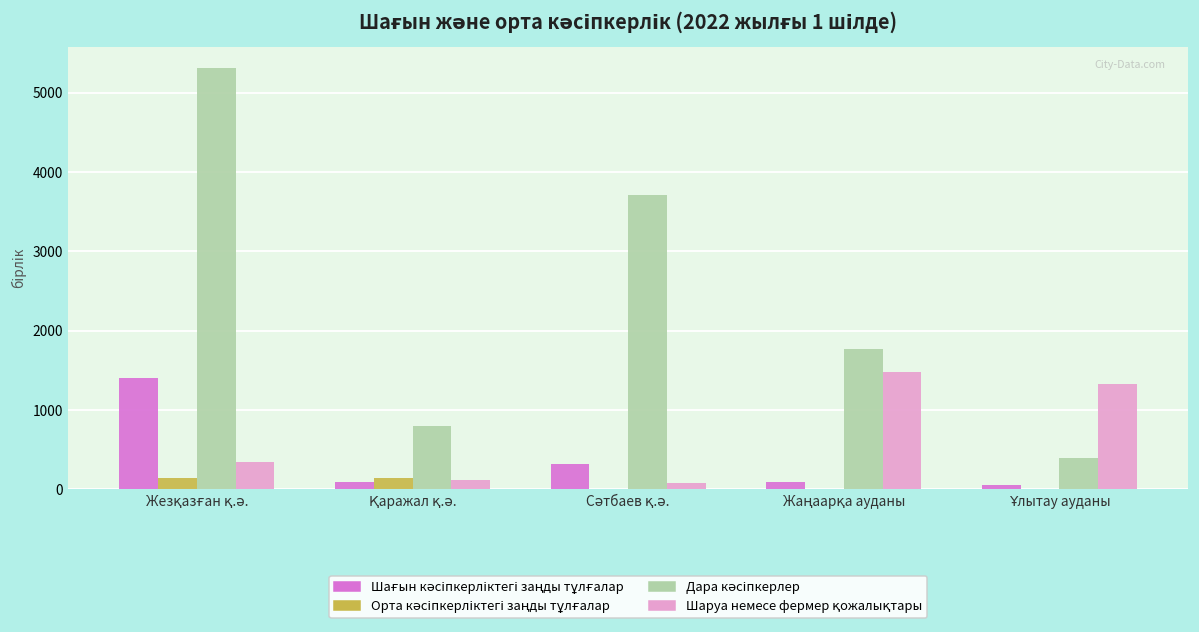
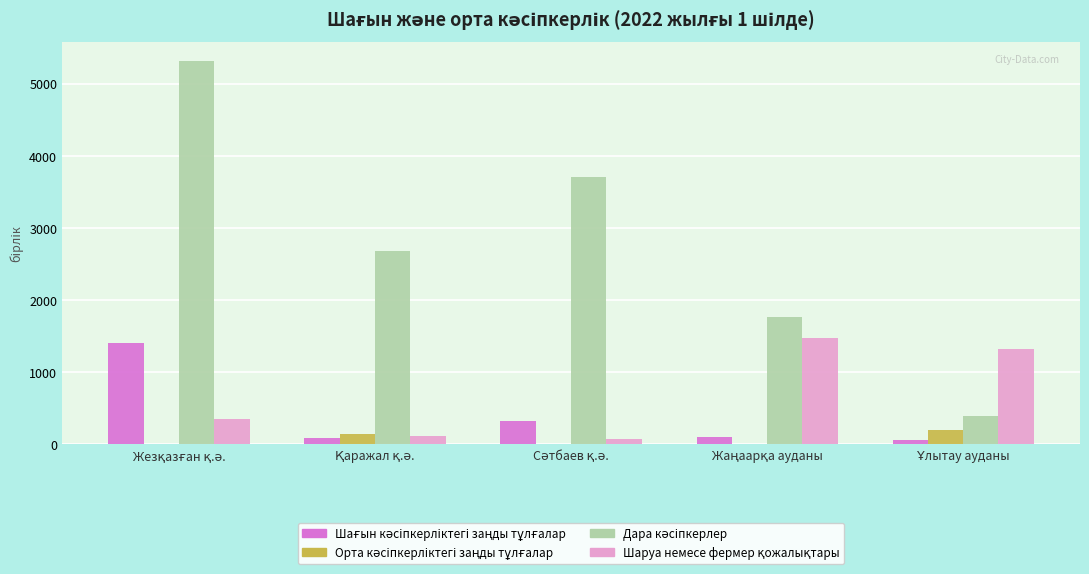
Орта кәсіпкерліктегі заңды тұлғалар, Жезқазған қ.ә.: 100 -> 0
Дара кәсіпкерлер, Қаражал қ.ә.: 800 -> 2700
Орта кәсіпкерліктегі заңды тұлғалар, Ұлытау ауданы: 0 -> 200
